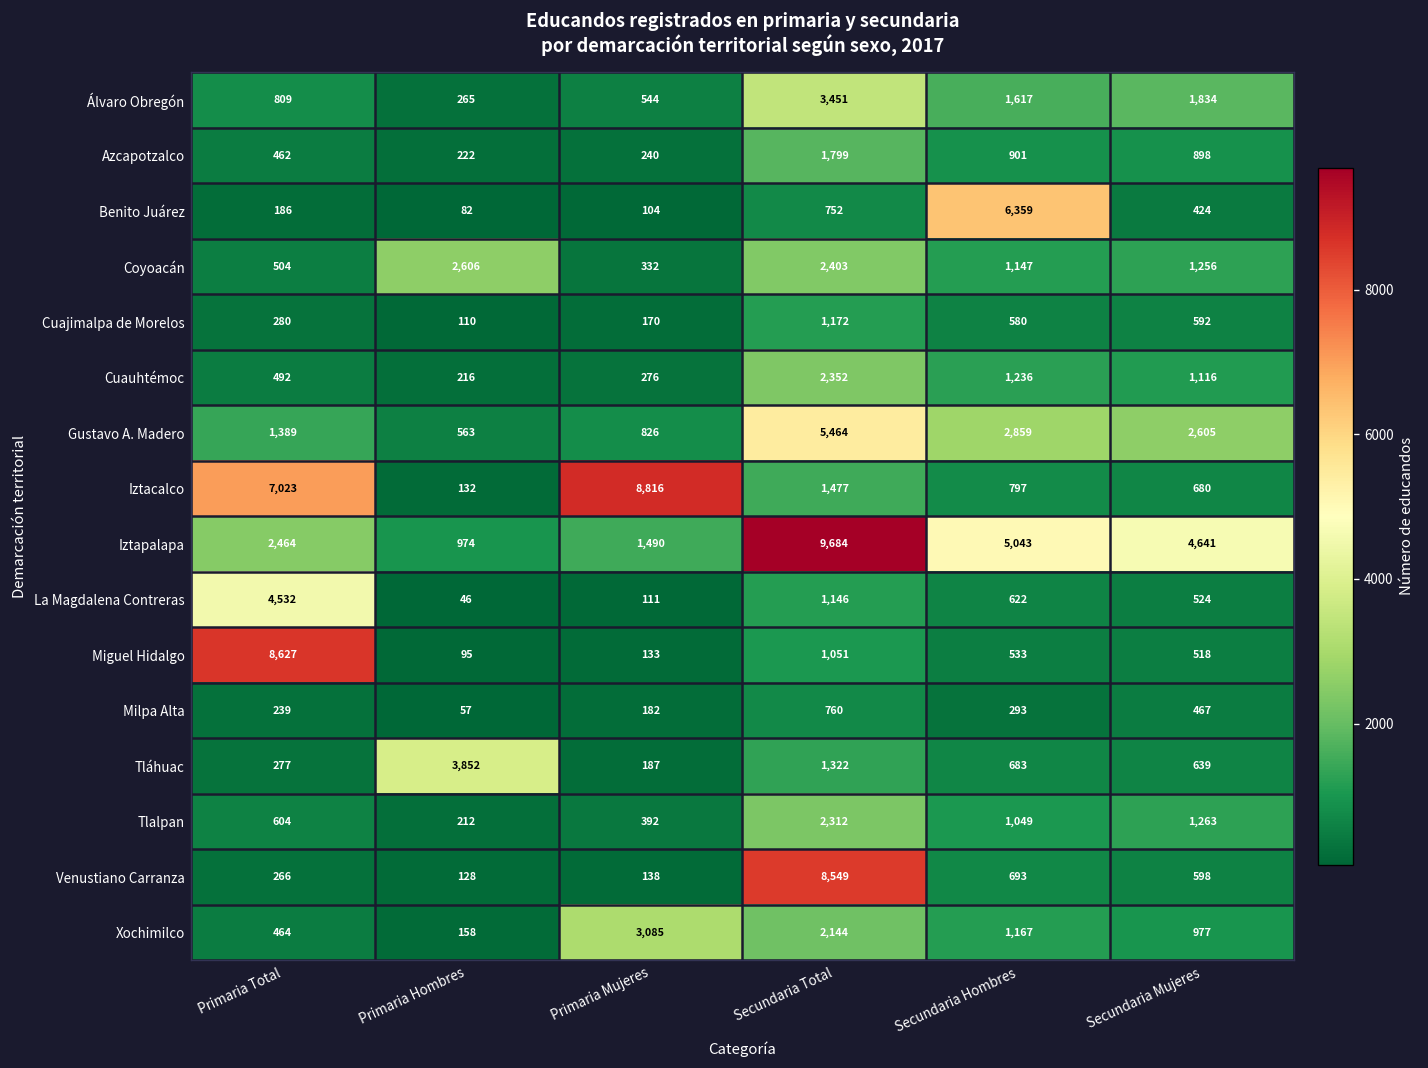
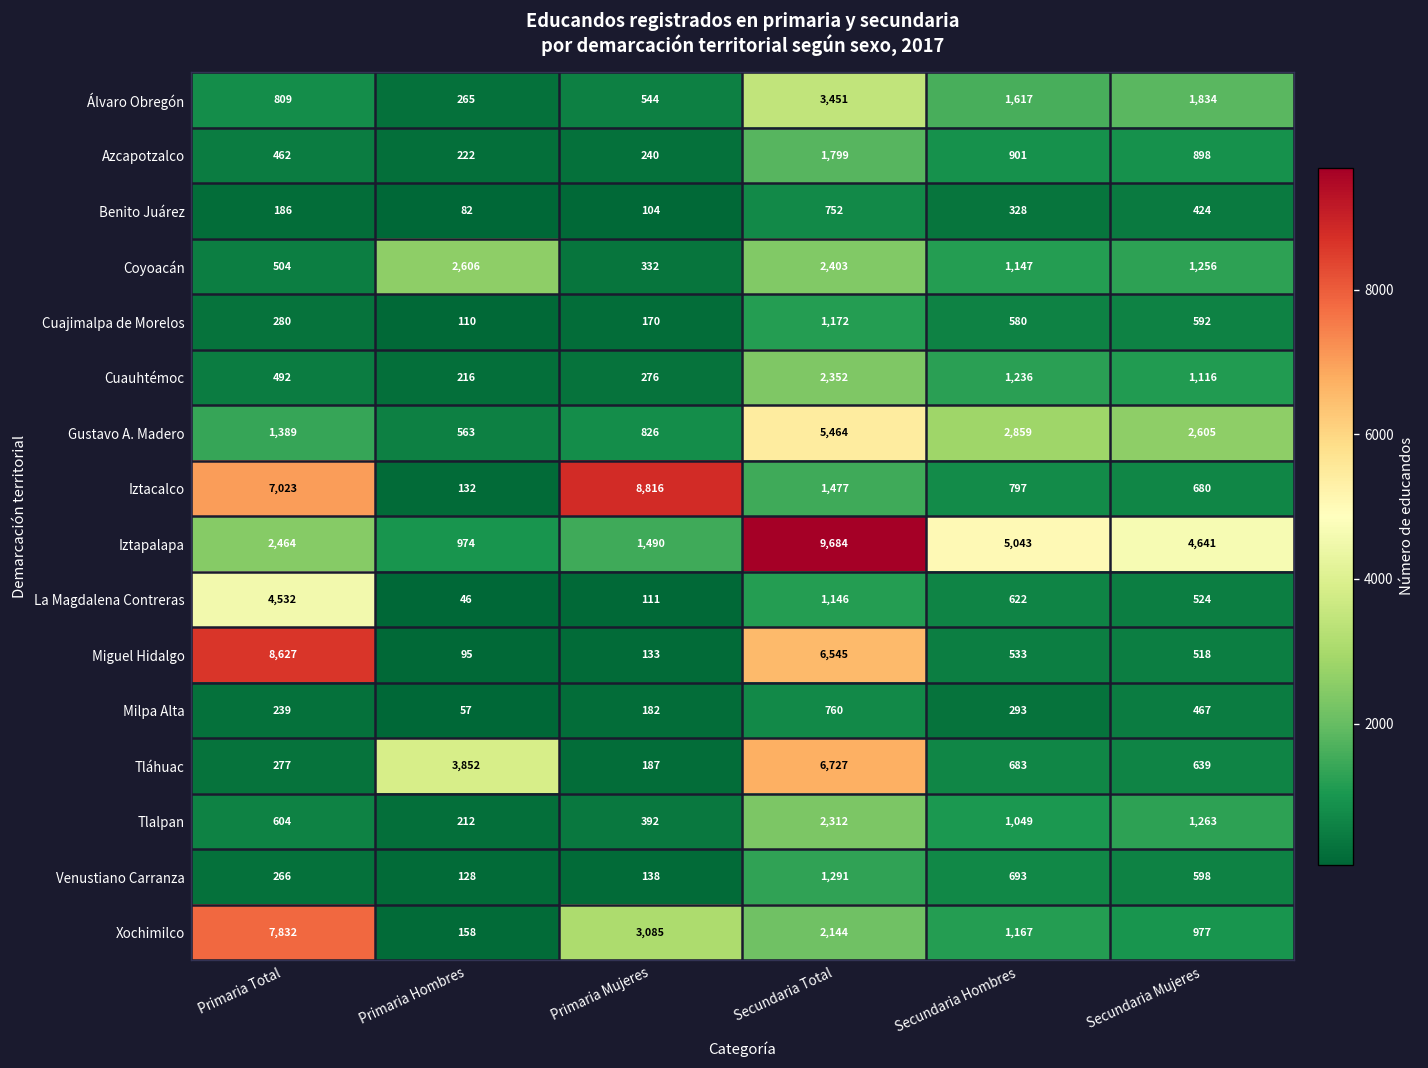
Benito Juárez, Secundaria Hombres: 6,359 -> 328
Miguel Hidalgo, Secundaria Total: 1,051 -> 6,545
Tláhuac, Secundaria Total: 1,322 -> 6,727
Venustiano Carranza, Secundaria Total: 8,549 -> 1,291
Xochimilco, Primaria Total: 464 -> 7,832
